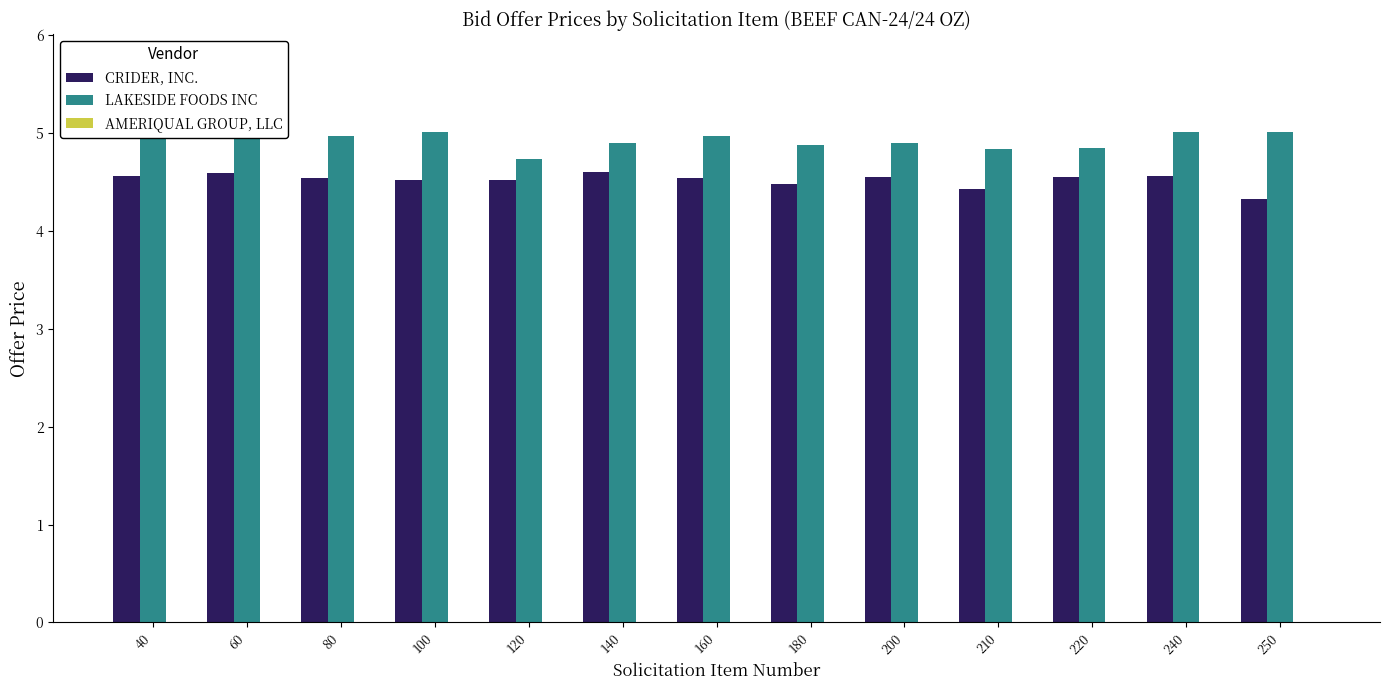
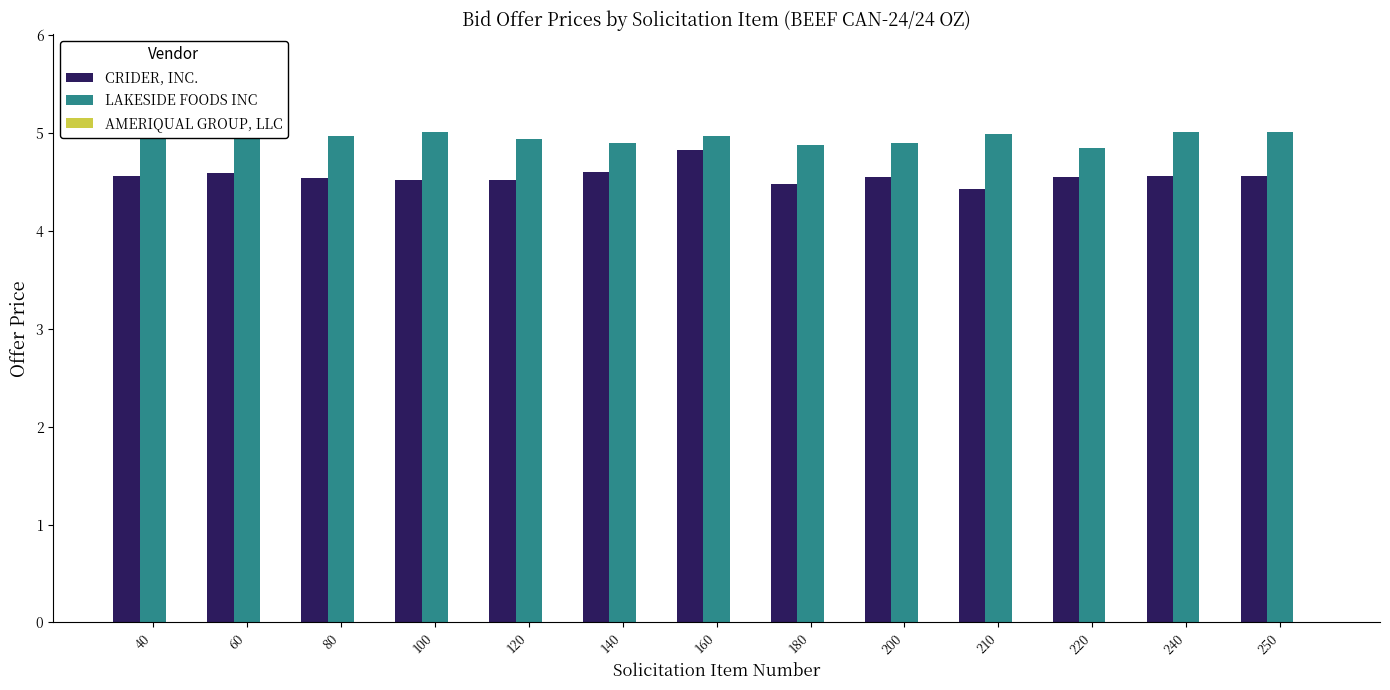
LAKESIDE FOODS INC, 120: 4.7 -> 4.9
CRIDER, INC., 160: 4.5 -> 4.8
LAKESIDE FOODS INC, 210: 4.8 -> 5.0
CRIDER, INC., 250: 4.3 -> 4.6
